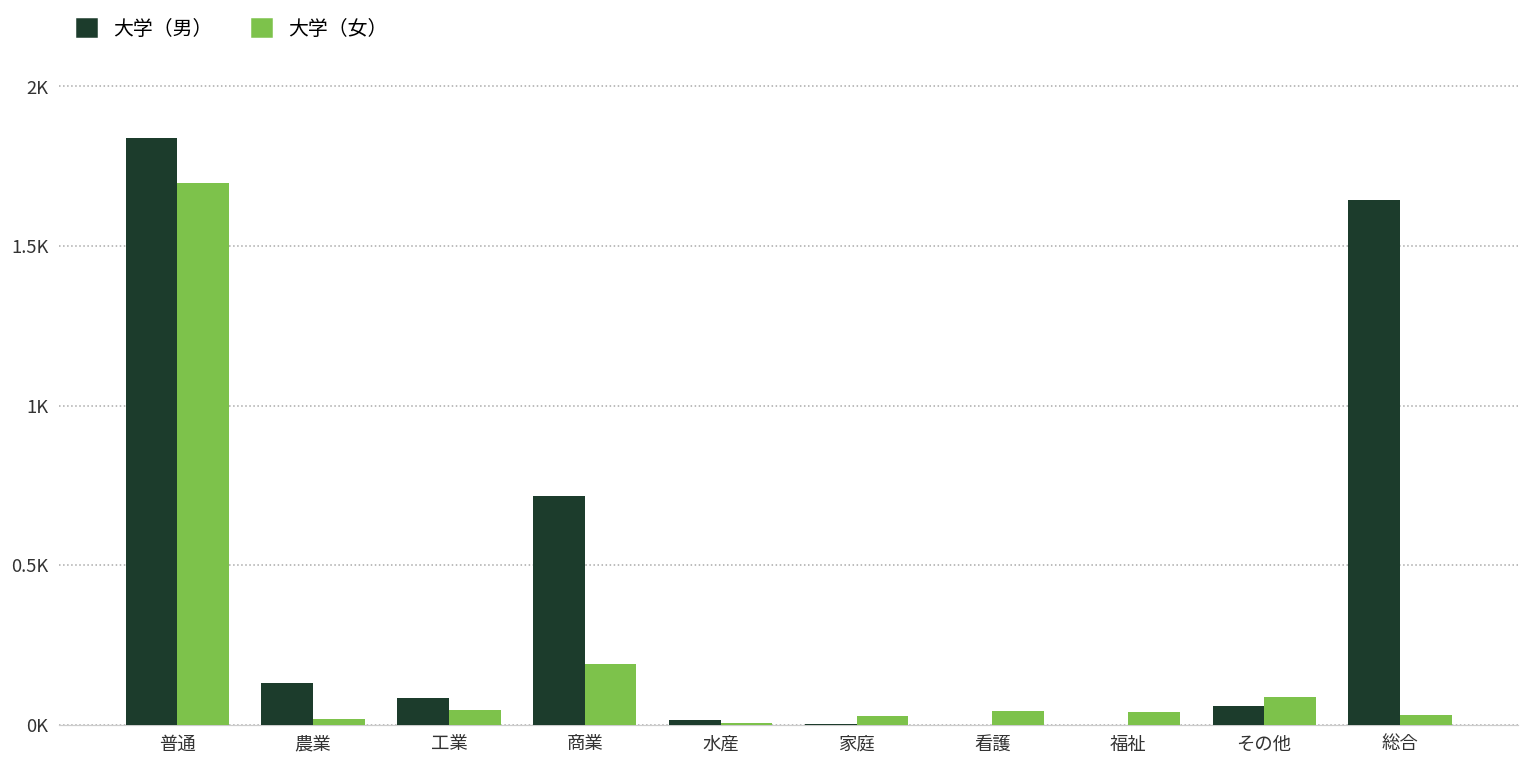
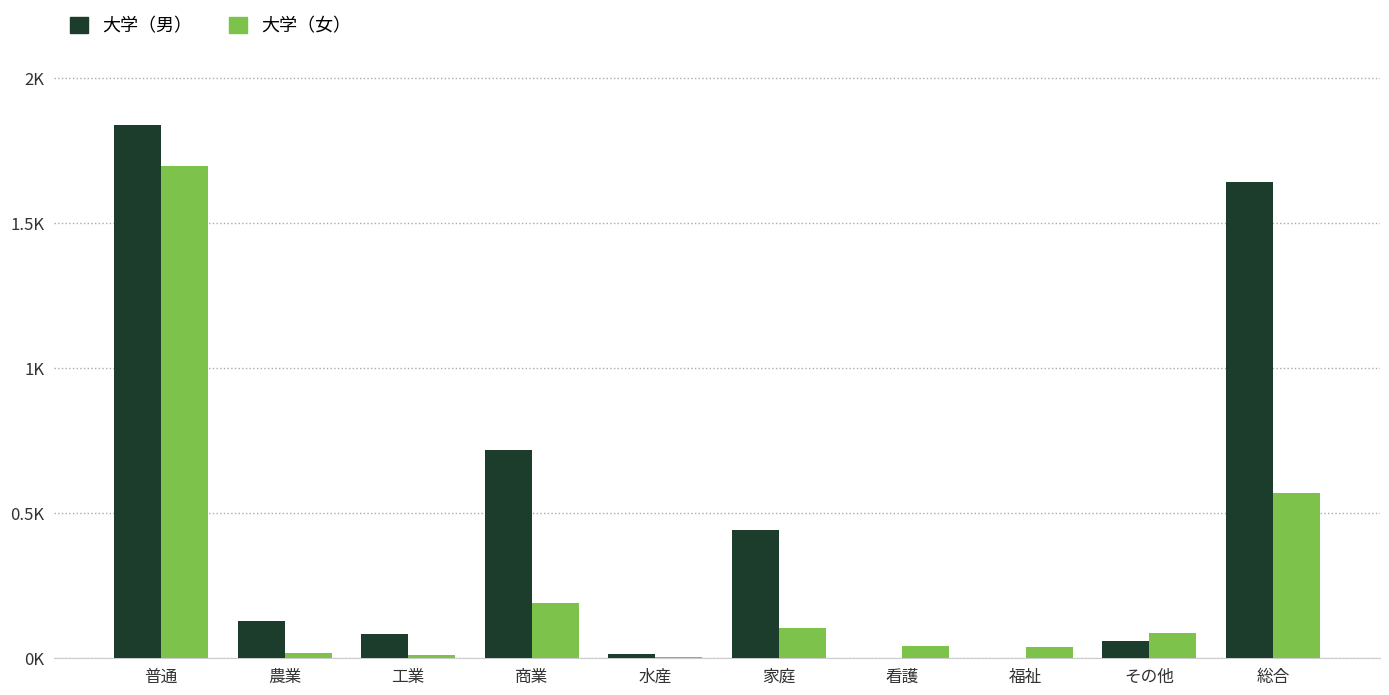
大学（女）, 工業: 50 -> 10
大学（男）, 家庭: 0 -> 440
大学（女）, 家庭: 30 -> 100
大学（女）, 総合: 30 -> 570
